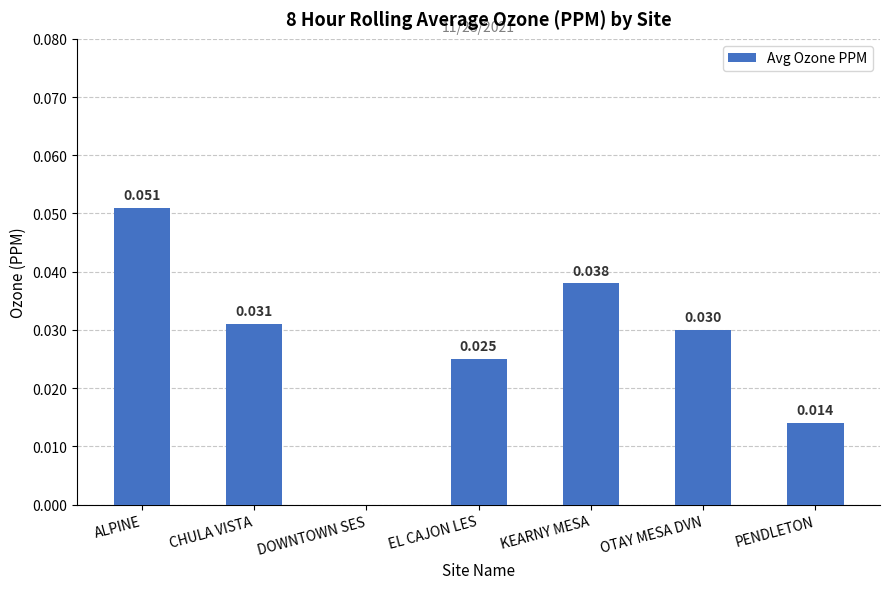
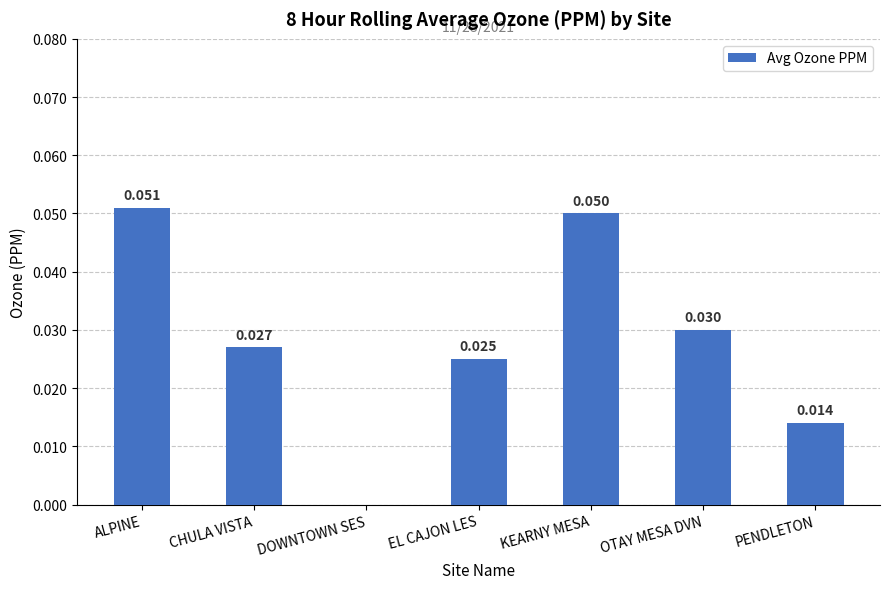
CHULA VISTA: 0.031 -> 0.027
KEARNY MESA: 0.038 -> 0.050
